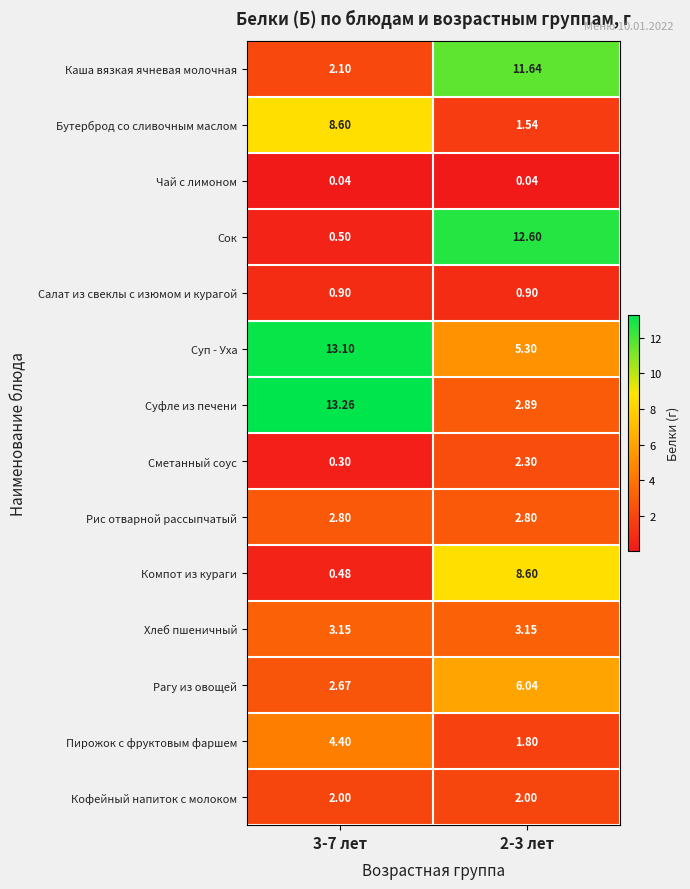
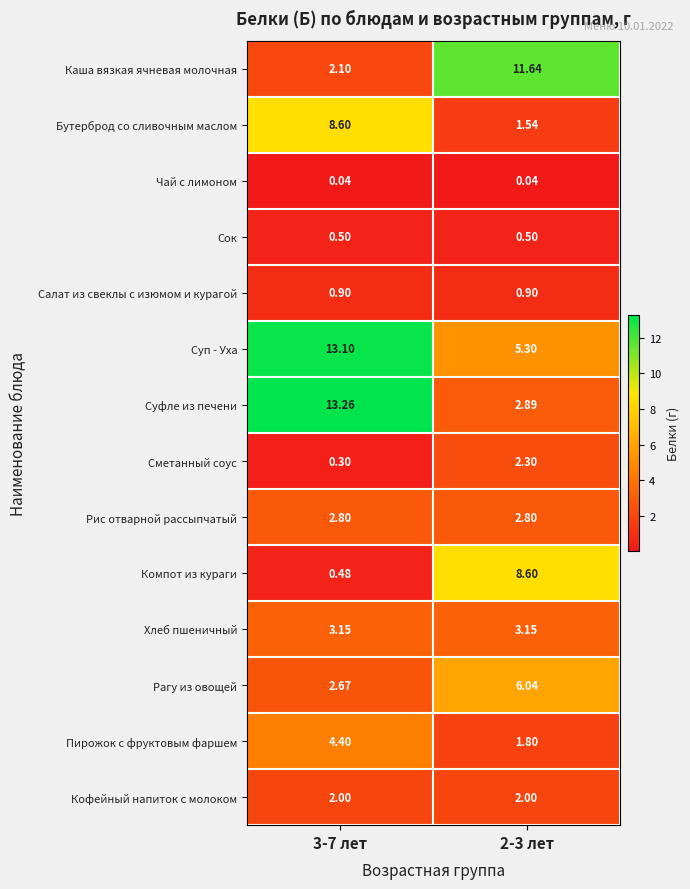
Сок, 2-3 лет: 12.60 -> 0.50
